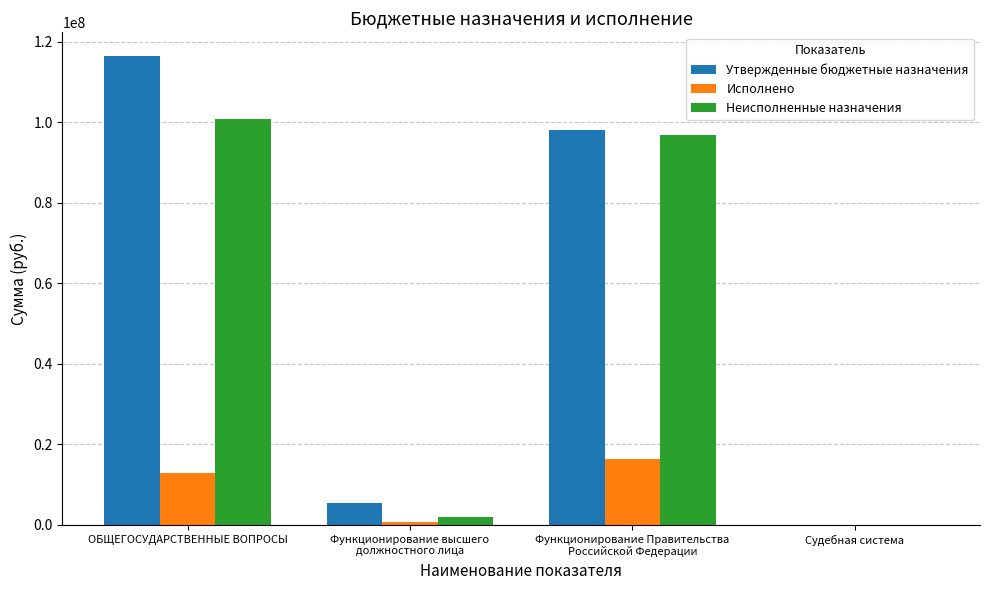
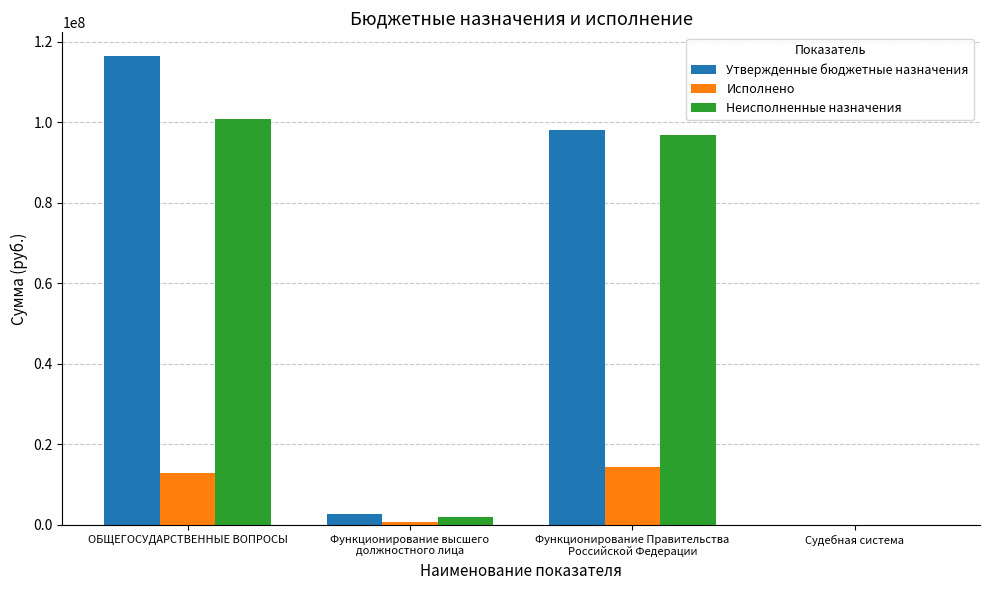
Утвержденные бюджетные назначения, Функционирование высшего должностного лица: 5000000 -> 3000000
Исполнено, Функционирование Правительства Российской Федерации: 16000000 -> 14000000
